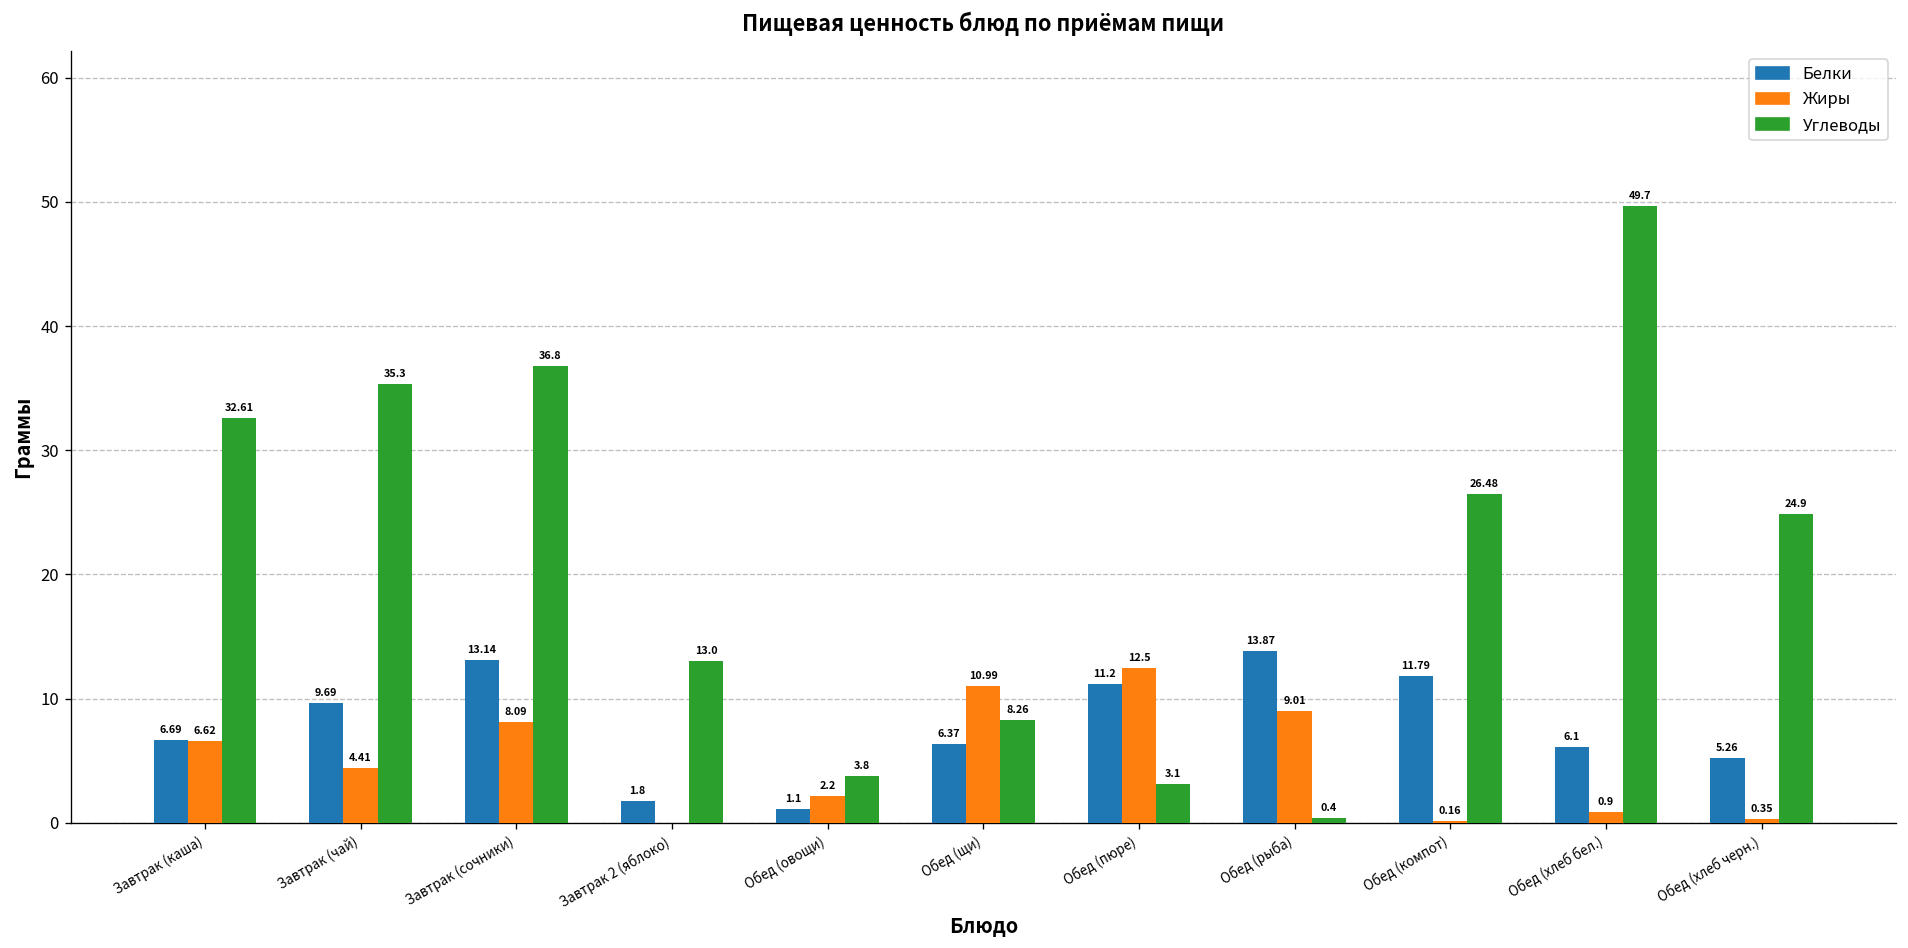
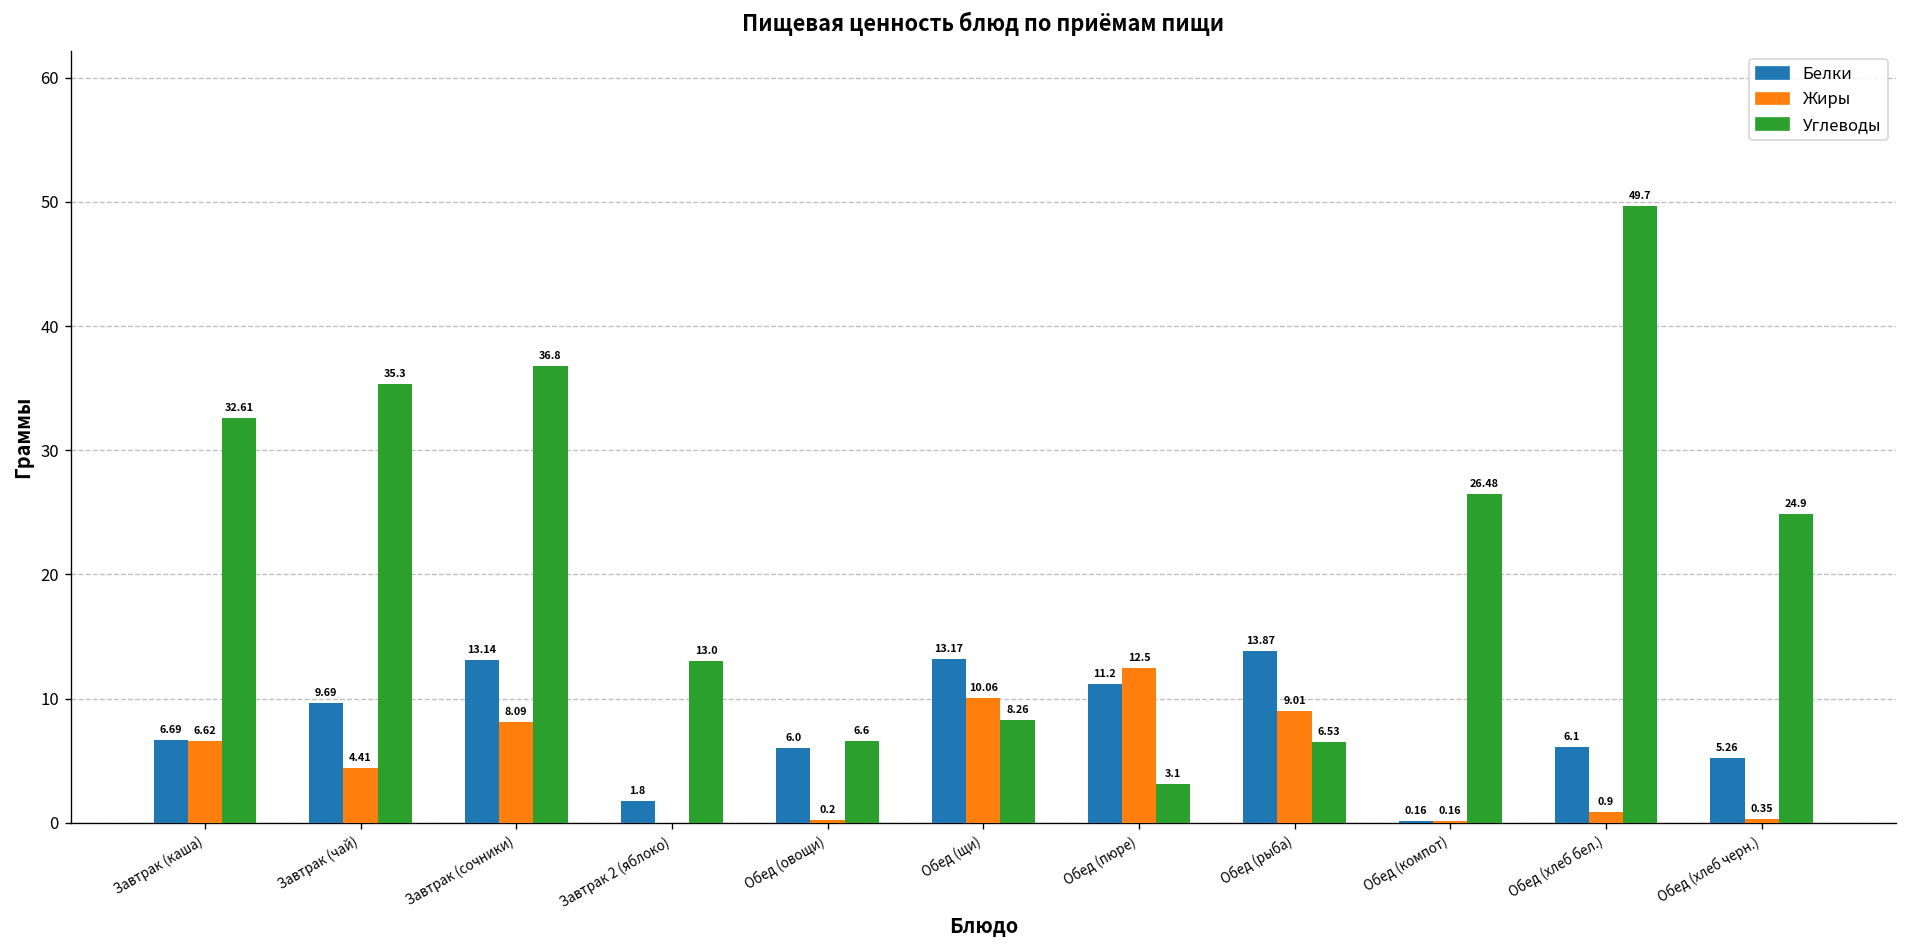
Белки, Обед (овощи): 1.1 -> 6.0
Жиры, Обед (овощи): 2.2 -> 0.2
Углеводы, Обед (овощи): 3.8 -> 6.6
Белки, Обед (щи): 6.37 -> 13.17
Жиры, Обед (щи): 10.99 -> 10.06
Углеводы, Обед (рыба): 0.4 -> 6.53
Белки, Обед (компот): 11.79 -> 0.16
